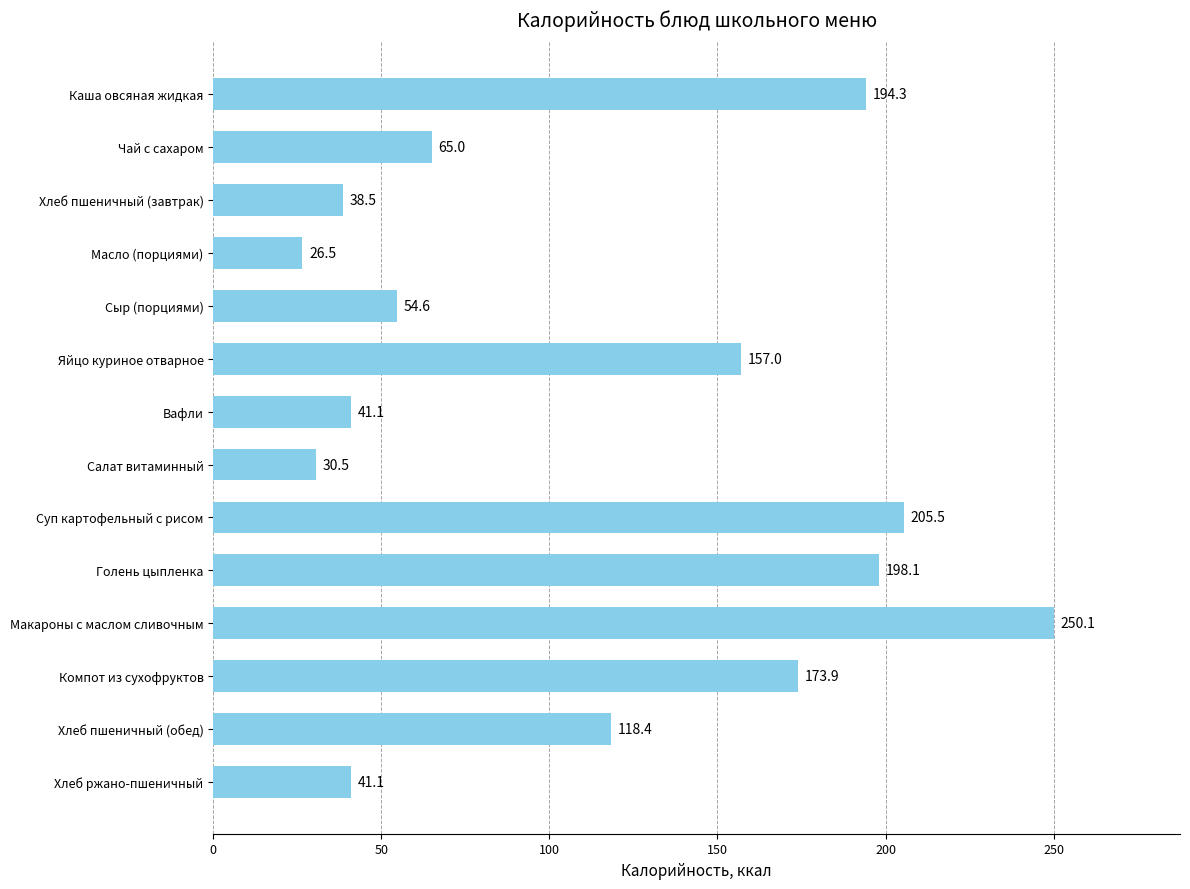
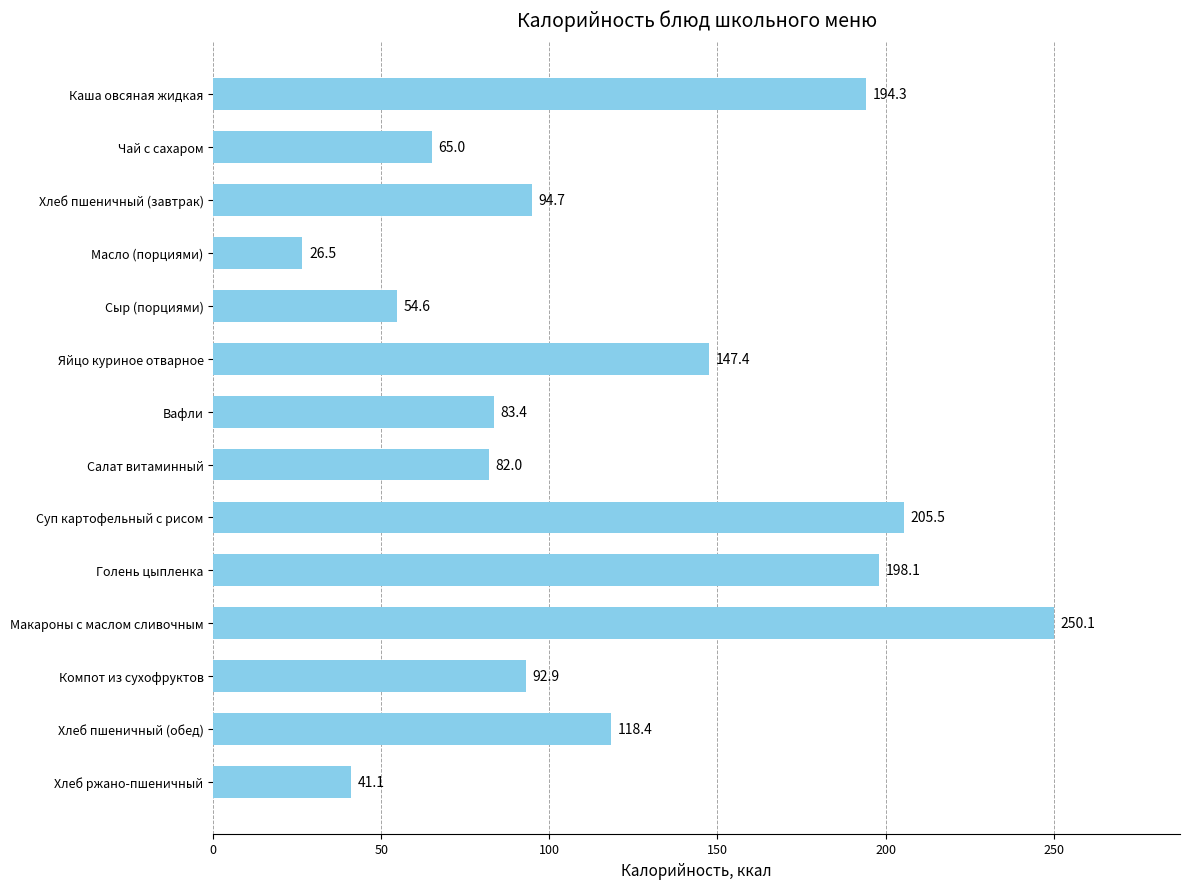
Хлеб пшеничный (завтрак): 38.5 -> 94.7
Яйцо куриное отварное: 157.0 -> 147.4
Вафли: 41.1 -> 83.4
Салат витаминный: 30.5 -> 82.0
Компот из сухофруктов: 173.9 -> 92.9
